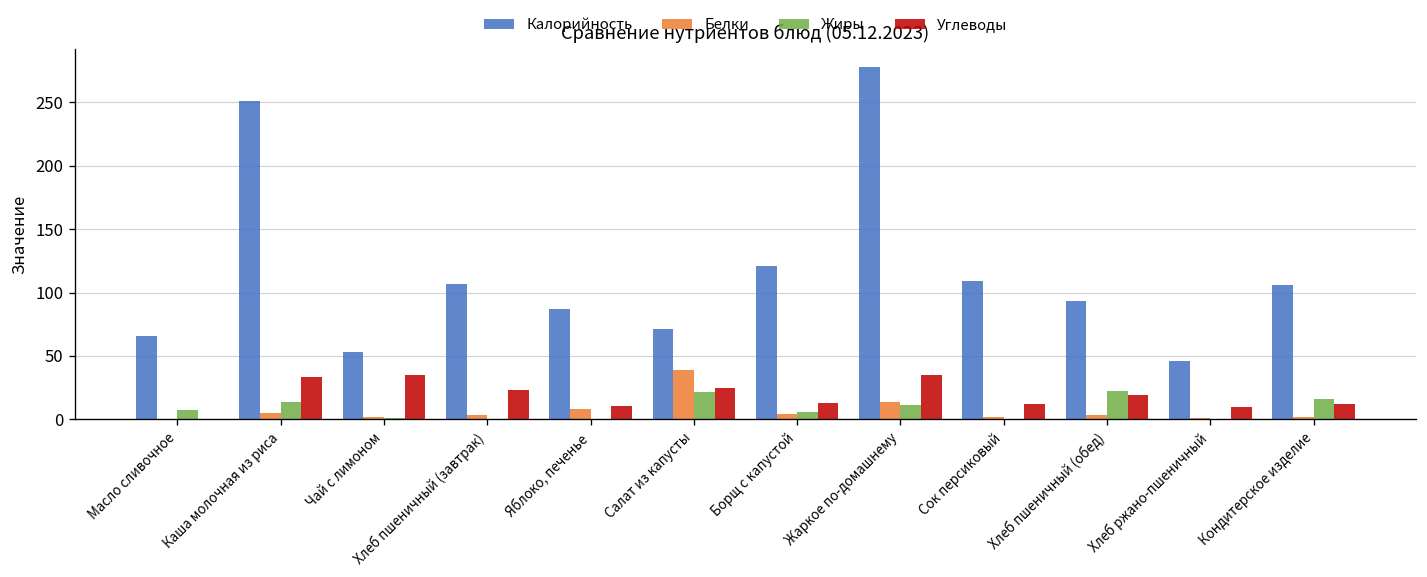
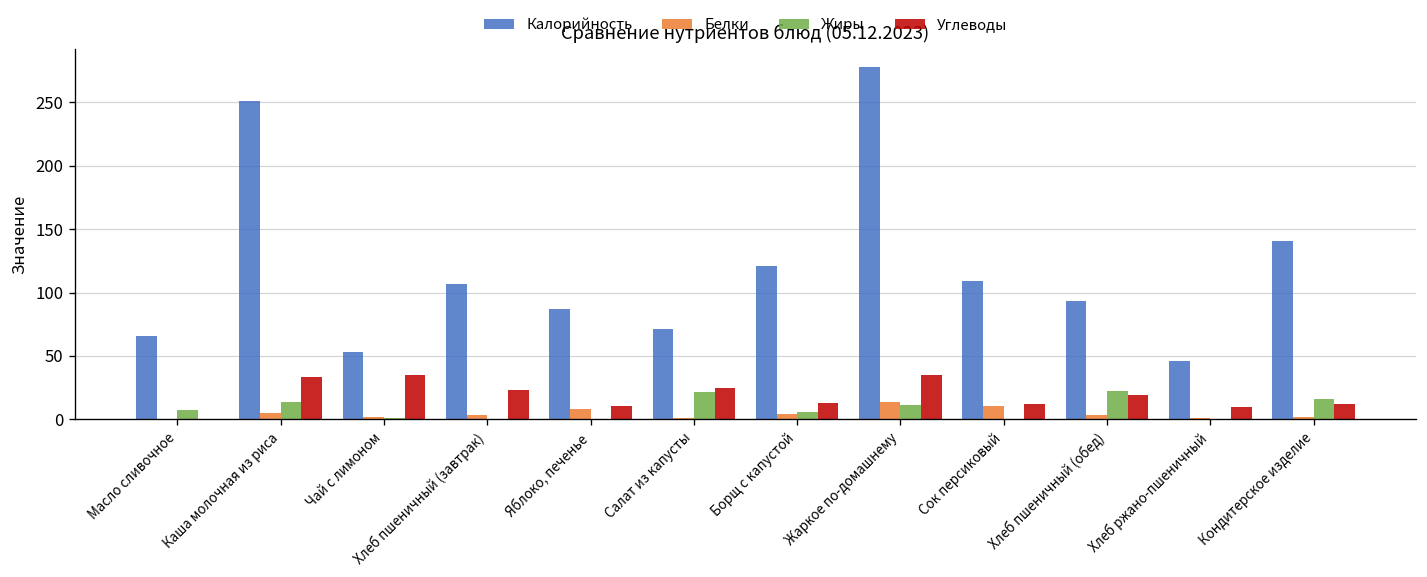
Белки, Салат из капусты: 39 -> 1
Белки, Сок персиковый: 2 -> 11
Калорийность, Кондитерское изделие: 106 -> 141
